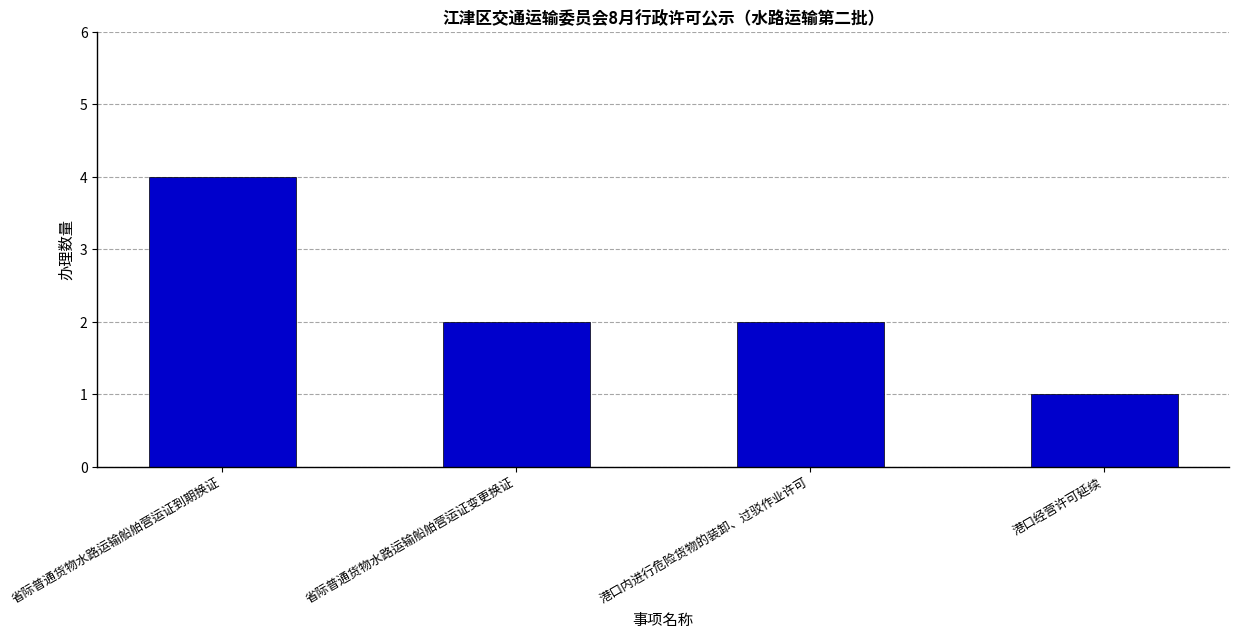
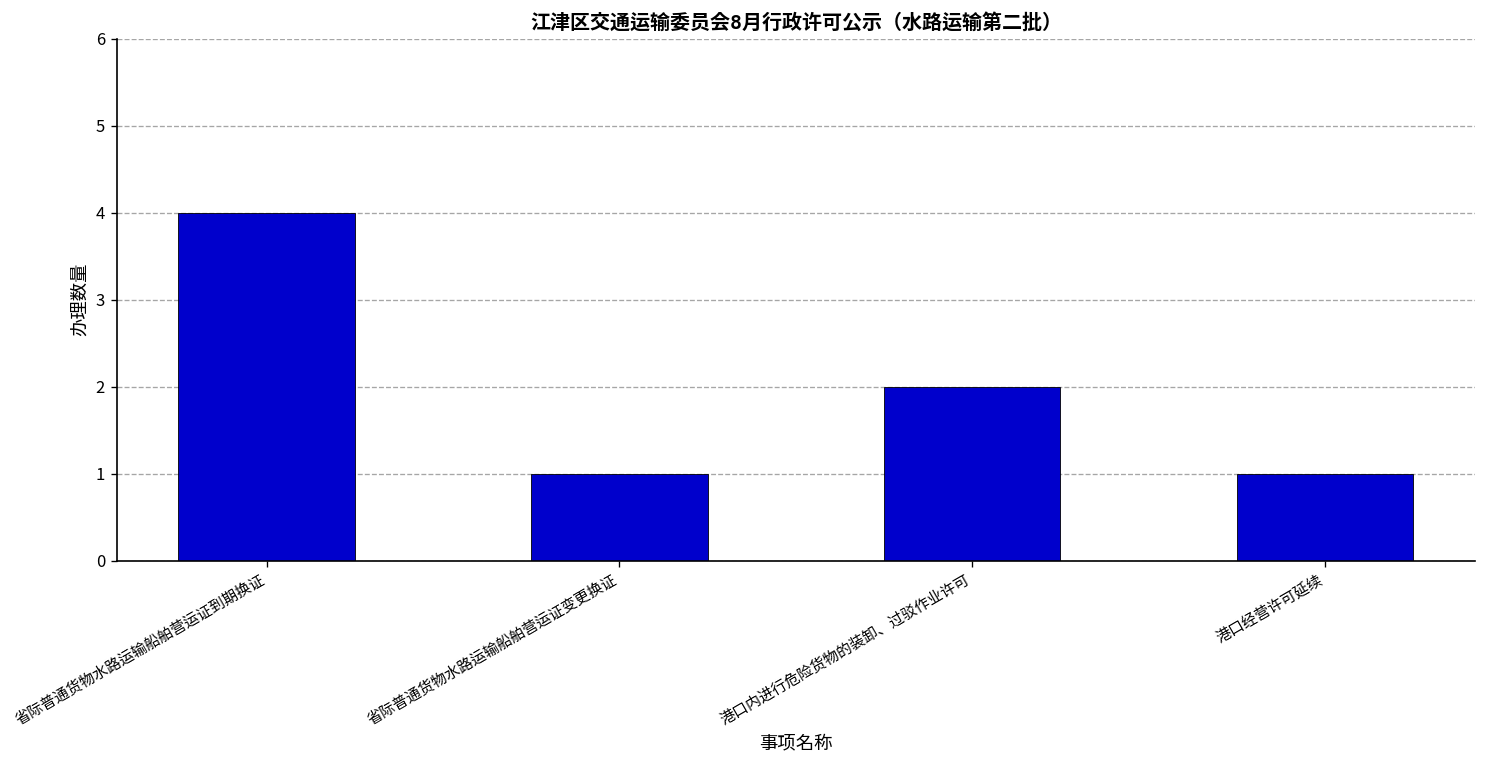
省际普通货物水路运输船舶营运证变更换证: 2 -> 1
